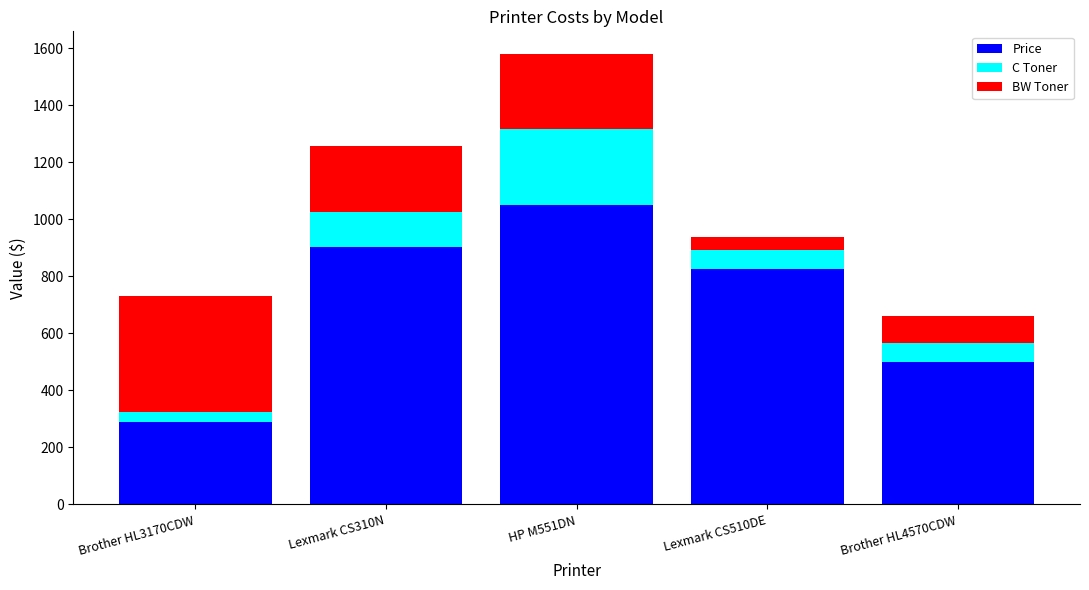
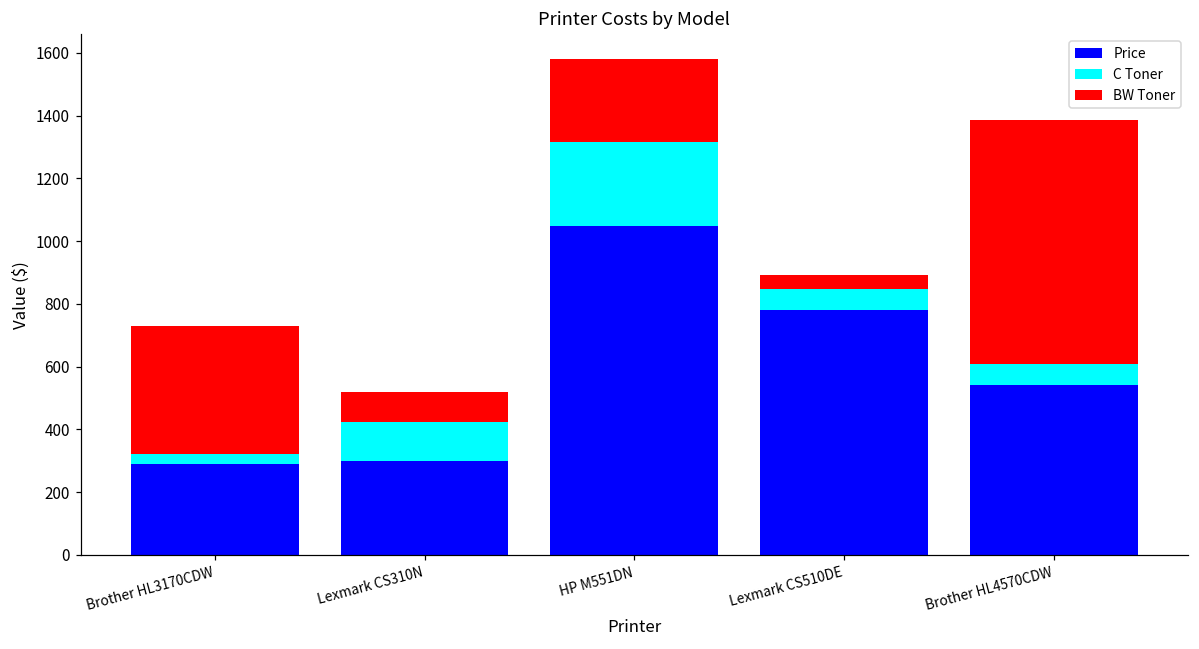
Price, Lexmark CS310N: 900 -> 300
BW Toner, Lexmark CS310N: 230 -> 100
Price, Lexmark CS510DE: 830 -> 780
Price, Brother HL4570CDW: 500 -> 540
BW Toner, Brother HL4570CDW: 100 -> 780
